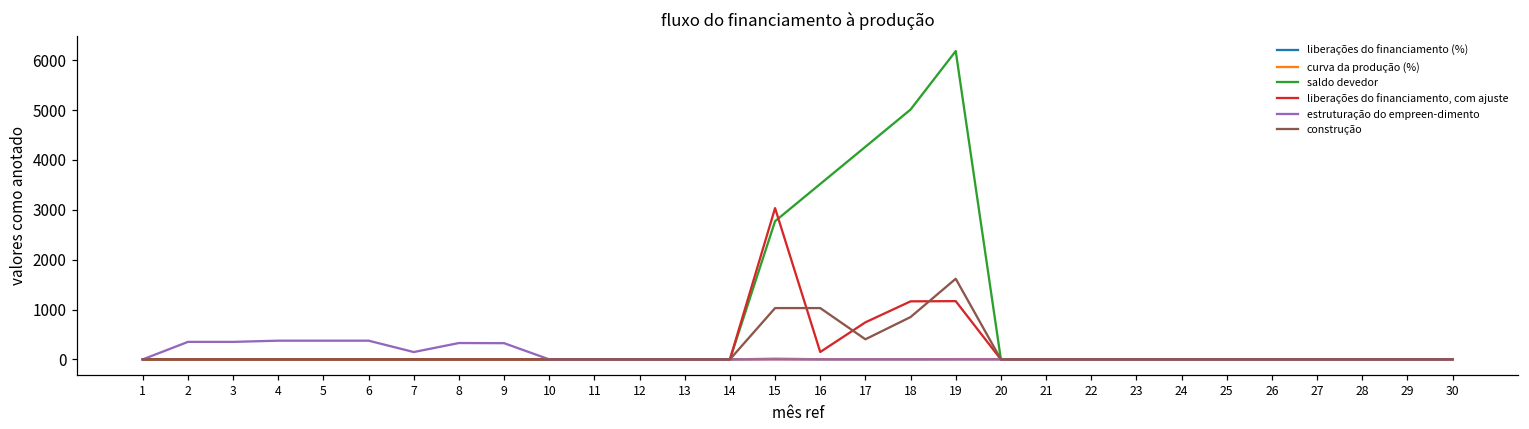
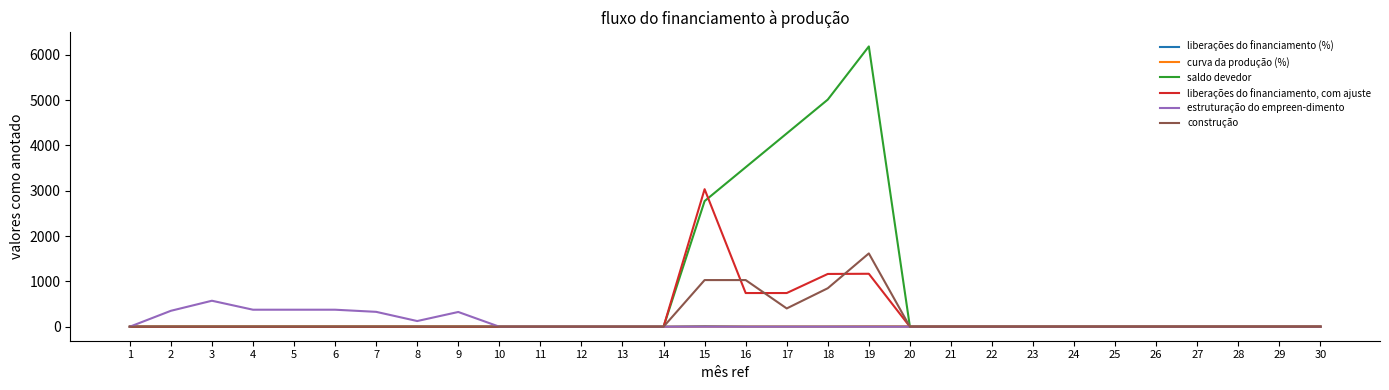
estruturação do empreen-dimento, 3: 400 -> 600
estruturação do empreen-dimento, 7: 100 -> 300
estruturação do empreen-dimento, 8: 300 -> 100
liberações do financiamento, com ajuste, 16: 100 -> 700
